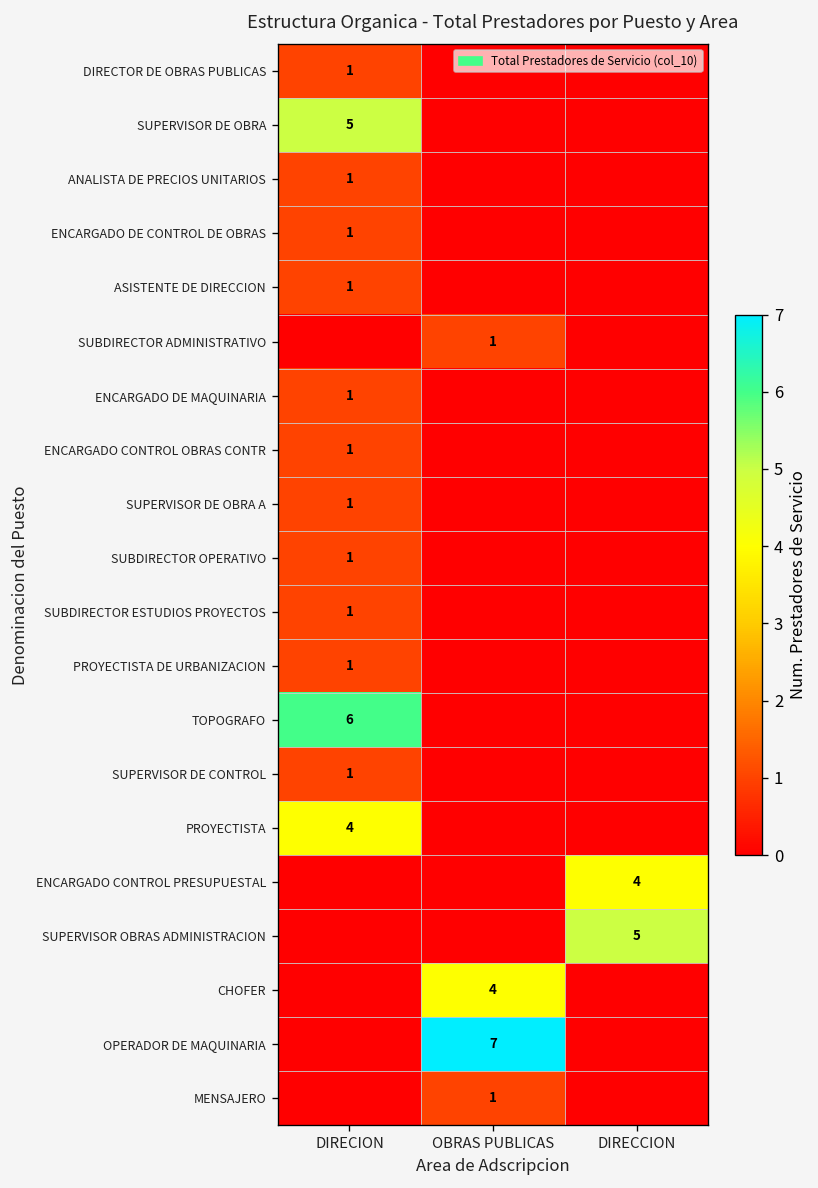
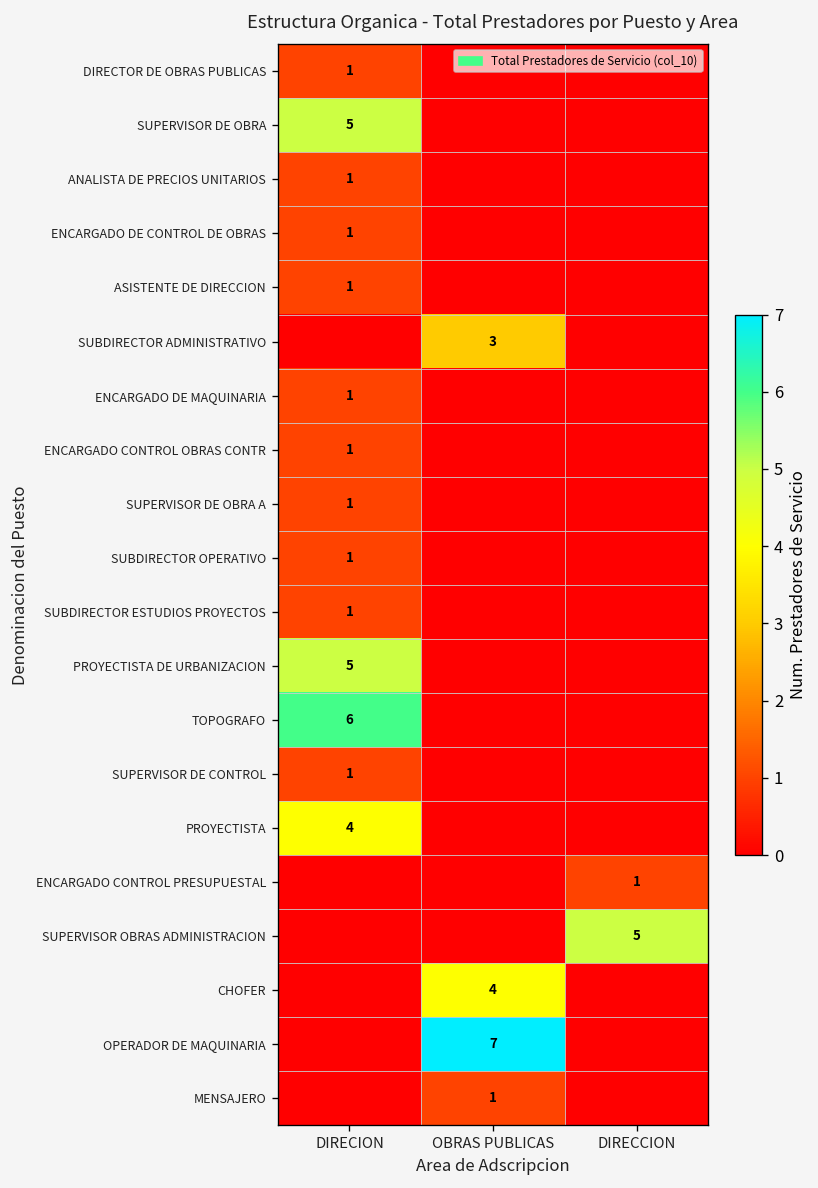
SUBDIRECTOR ADMINISTRATIVO, OBRAS PUBLICAS: 1 -> 3
PROYECTISTA DE URBANIZACION, DIRECION: 1 -> 5
ENCARGADO CONTROL PRESUPUESTAL, DIRECCION: 4 -> 1
